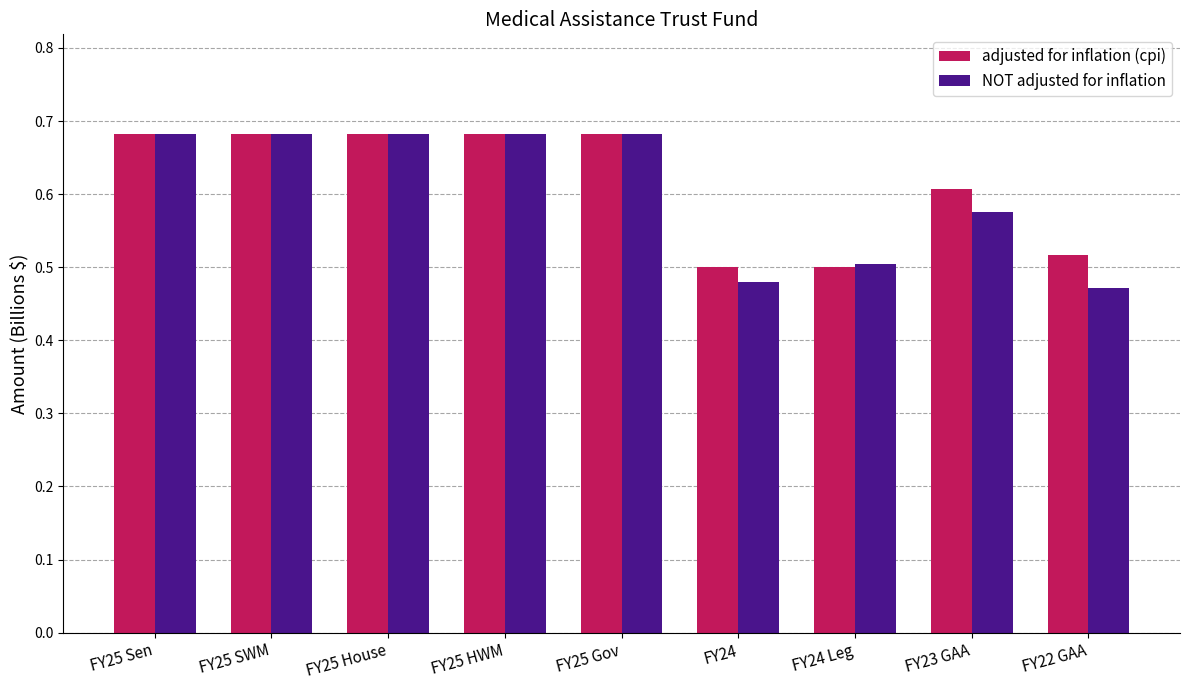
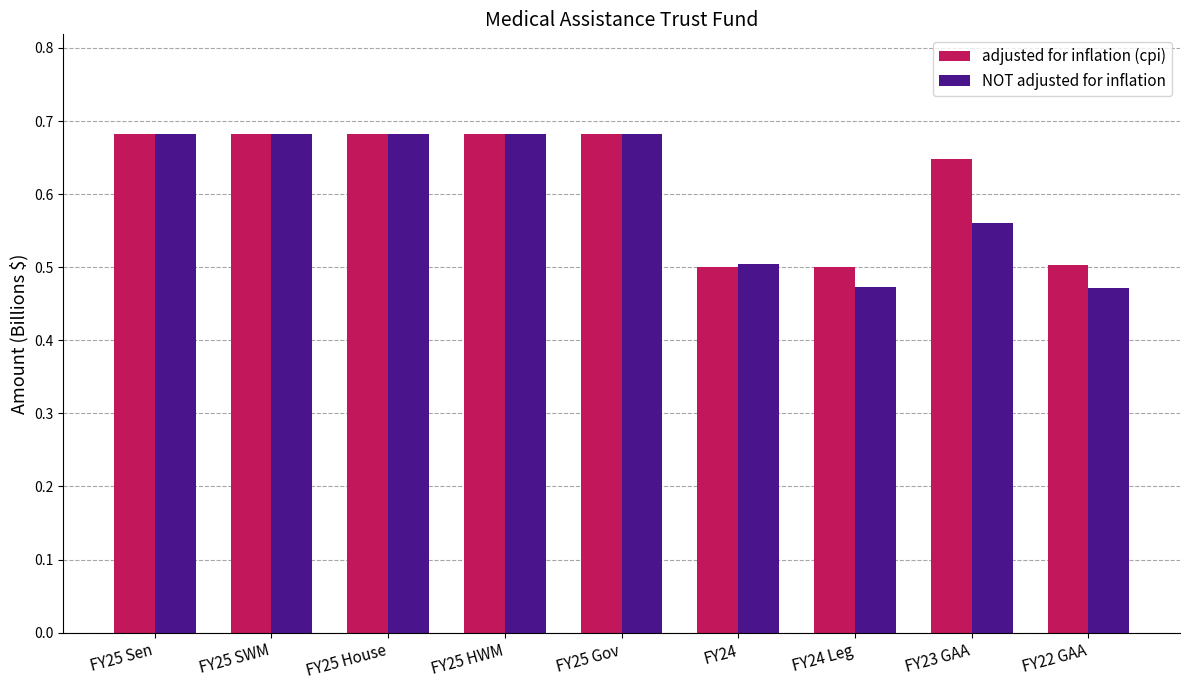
NOT adjusted for inflation, FY24: 0.48 -> 0.51
NOT adjusted for inflation, FY24 Leg: 0.51 -> 0.47
adjusted for inflation (cpi), FY23 GAA: 0.61 -> 0.65
NOT adjusted for inflation, FY23 GAA: 0.58 -> 0.56
adjusted for inflation (cpi), FY22 GAA: 0.52 -> 0.50
